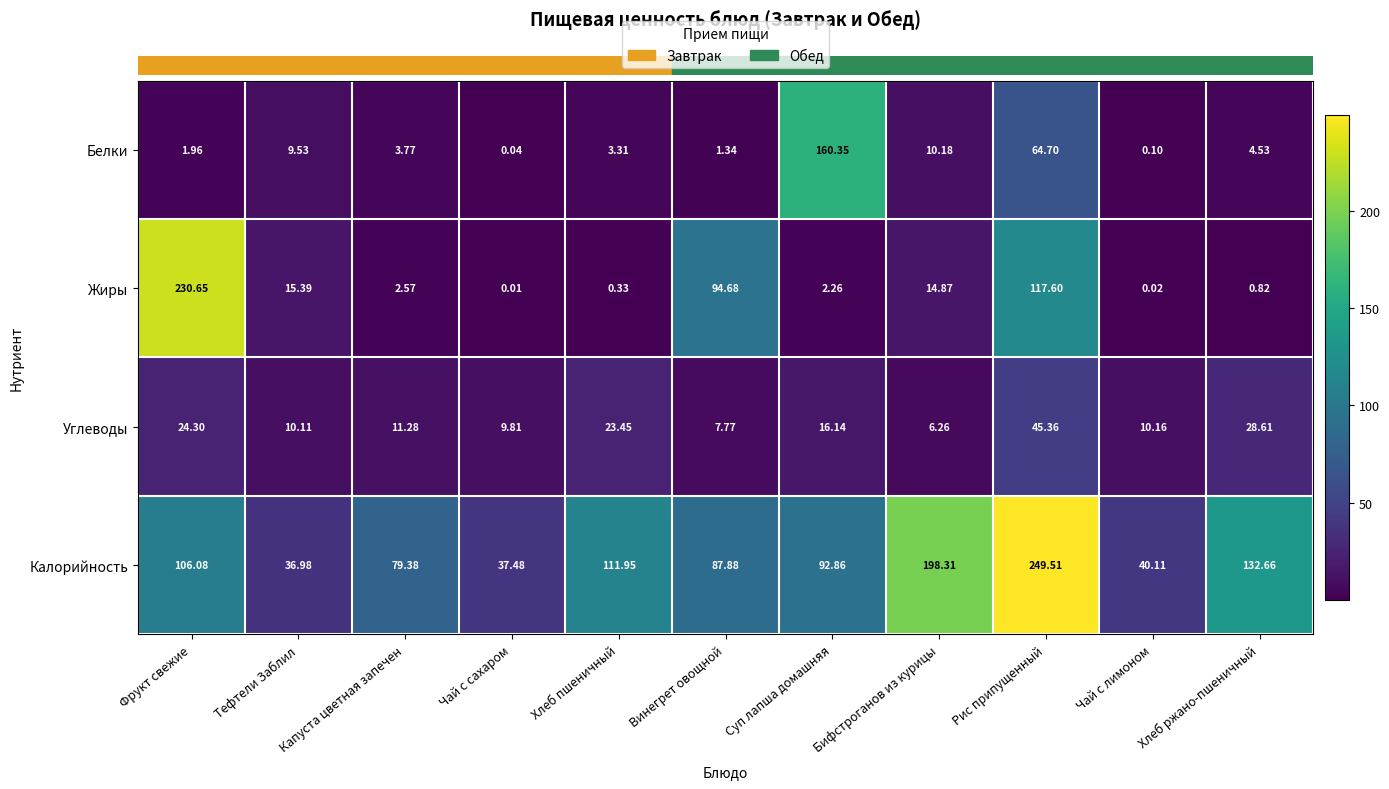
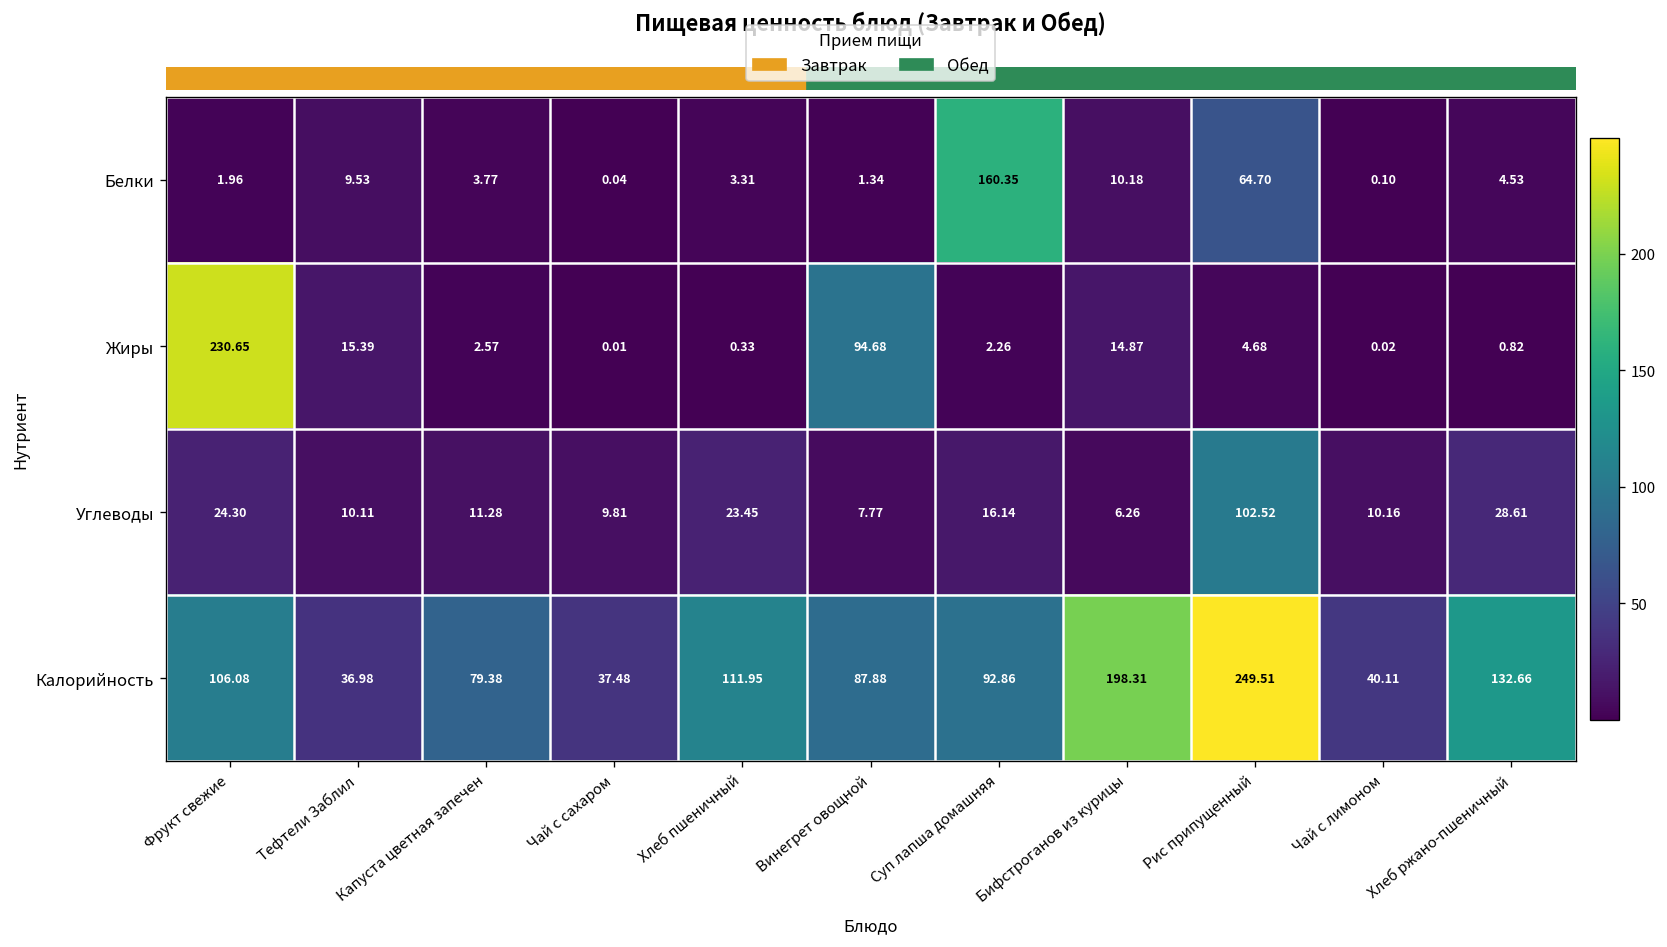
Жиры, Рис припущенный: 117.60 -> 4.68
Углеводы, Рис припущенный: 45.36 -> 102.52
